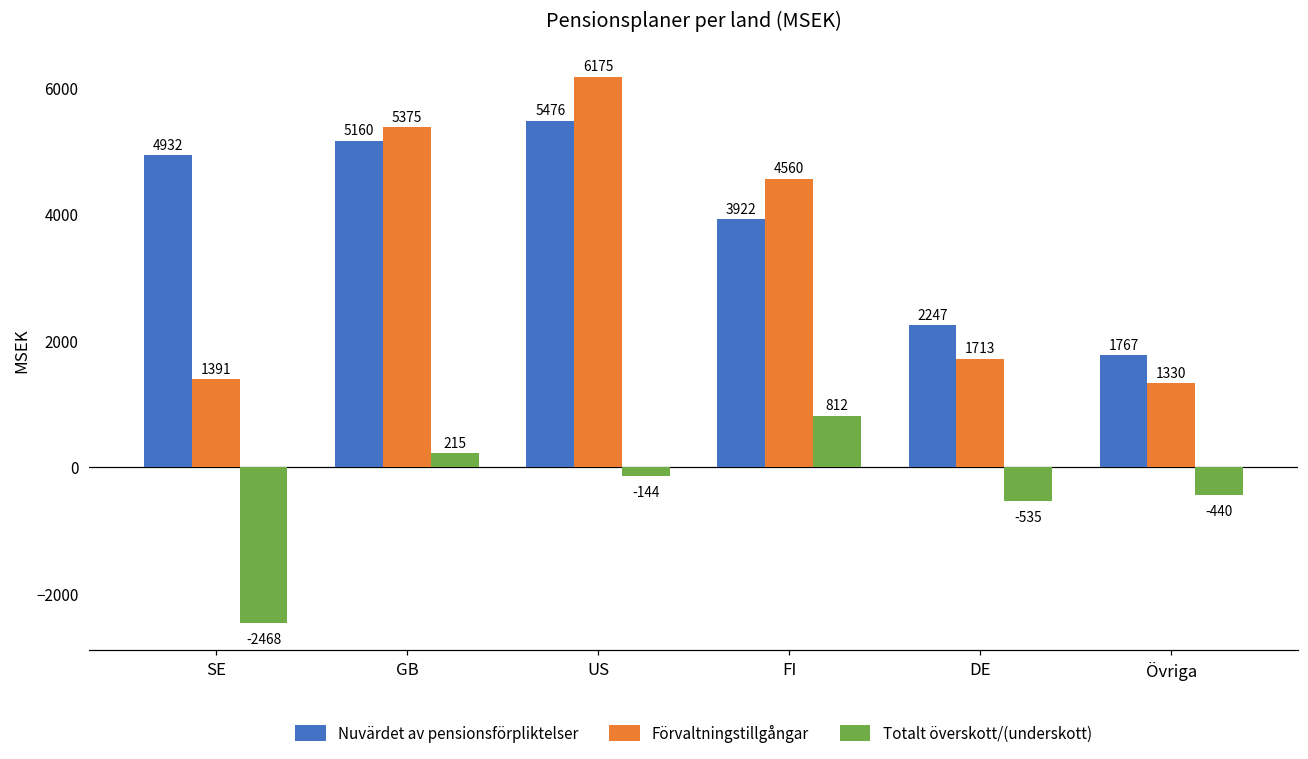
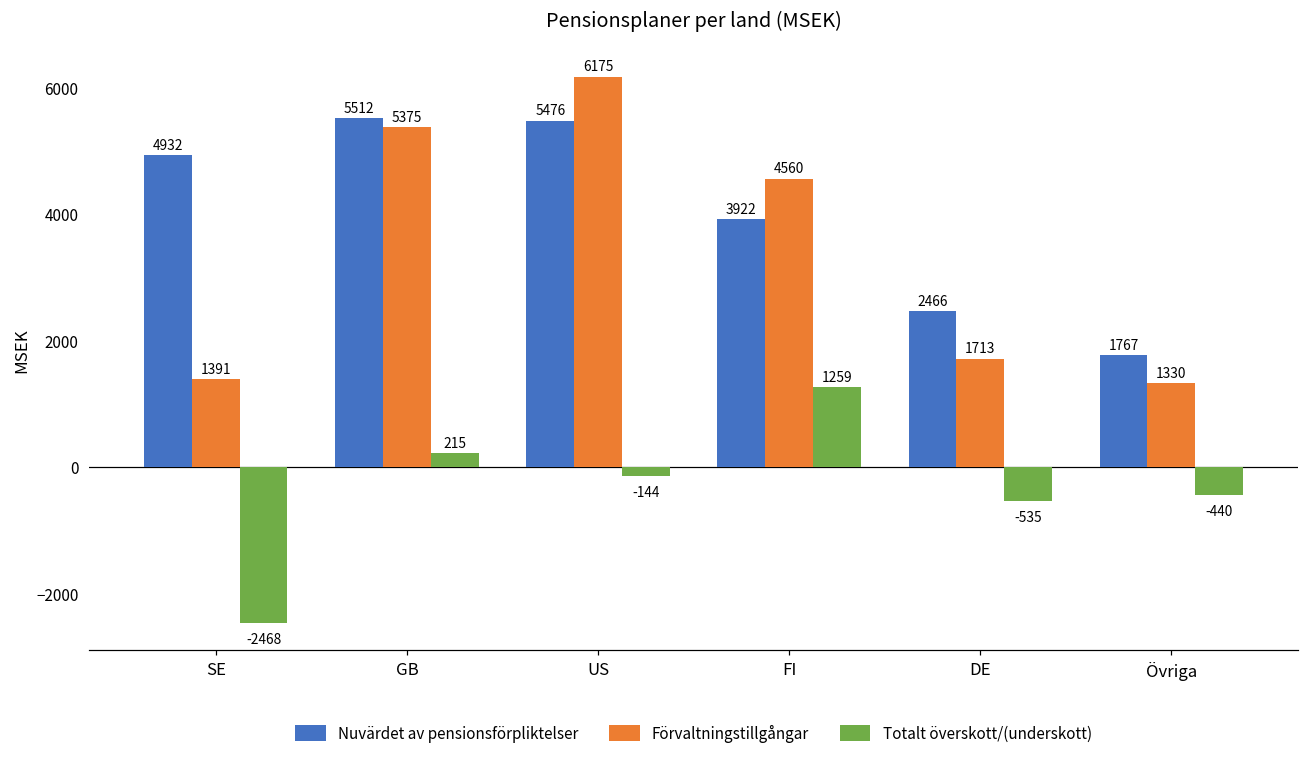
Nuvärdet av pensionsförpliktelser, GB: 5160 -> 5512
Totalt överskott/(underskott), FI: 812 -> 1259
Nuvärdet av pensionsförpliktelser, DE: 2247 -> 2466
